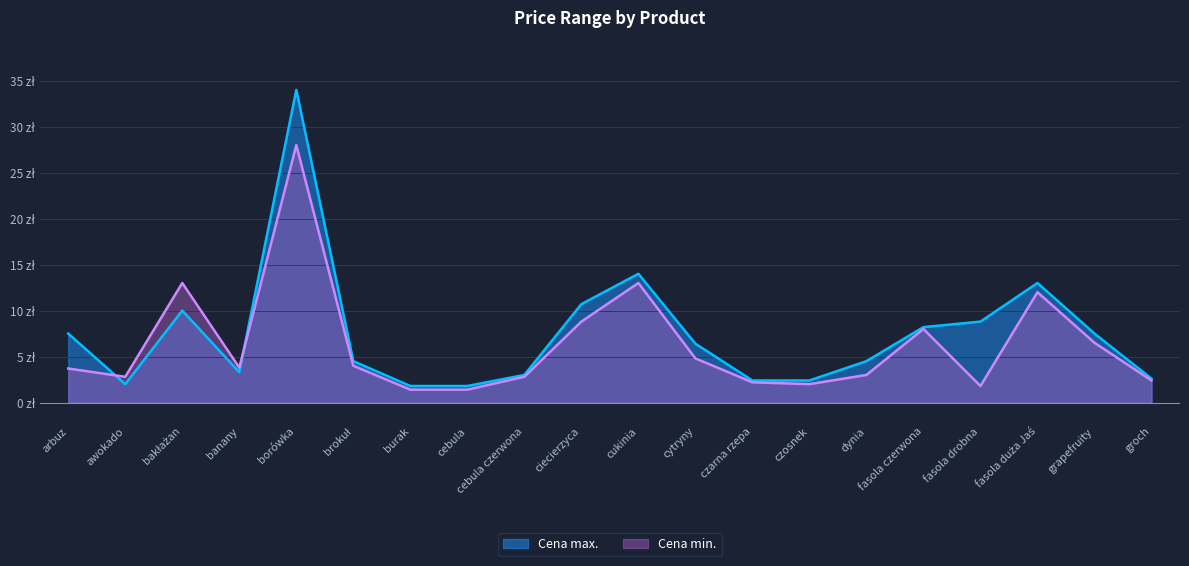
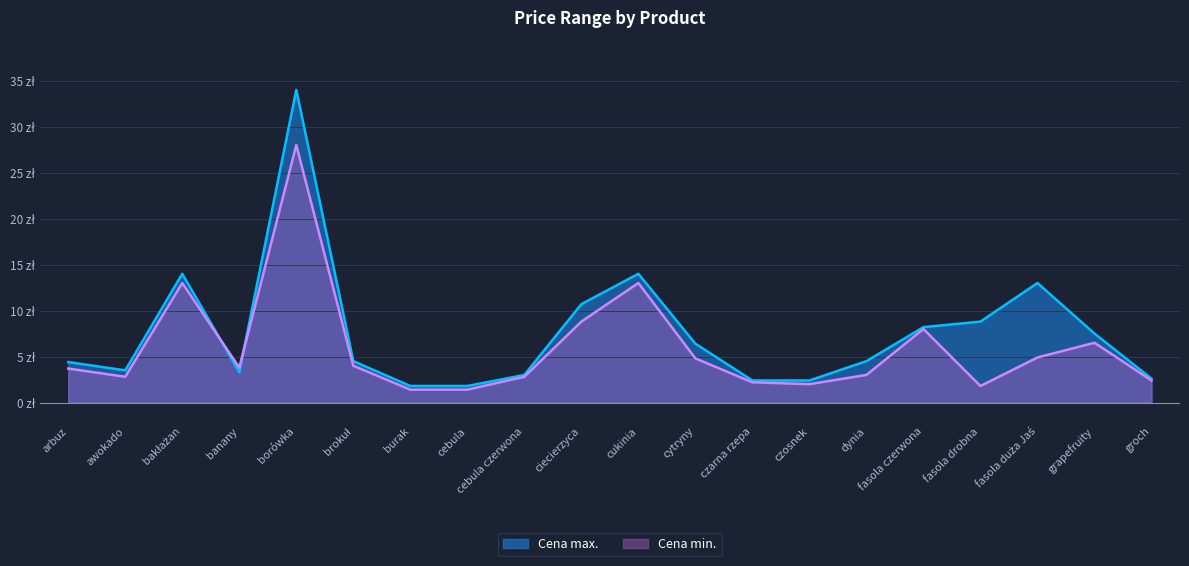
Cena max., arbuz: 8 zł -> 4 zł
Cena max., awokado: 2 zł -> 4 zł
Cena max., bakłażan: 10 zł -> 14 zł
Cena min., fasola duża Jaś: 12 zł -> 5 zł
